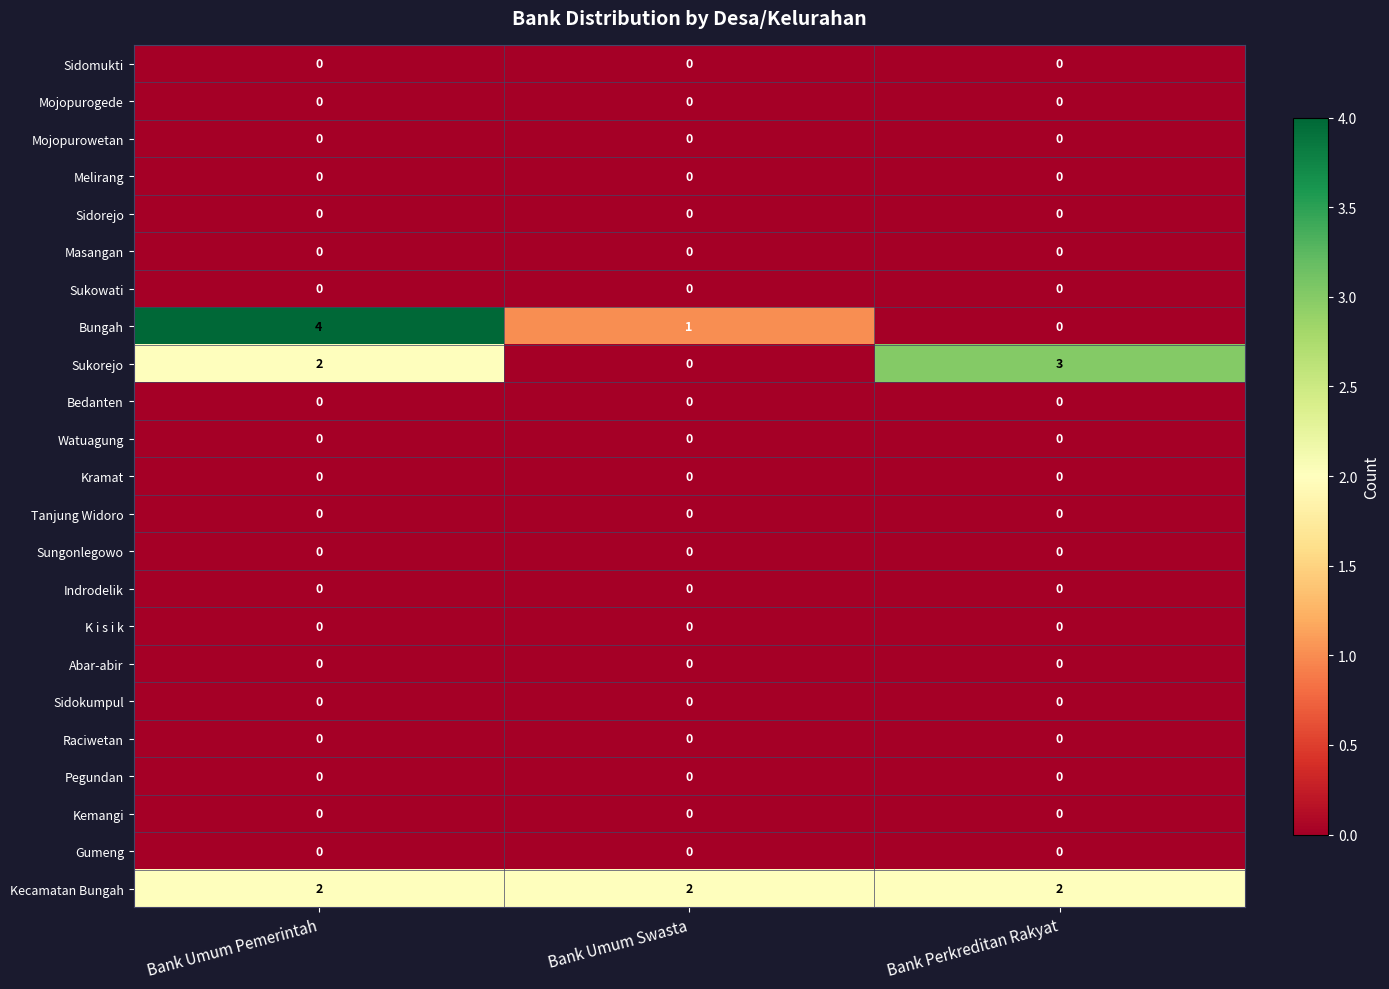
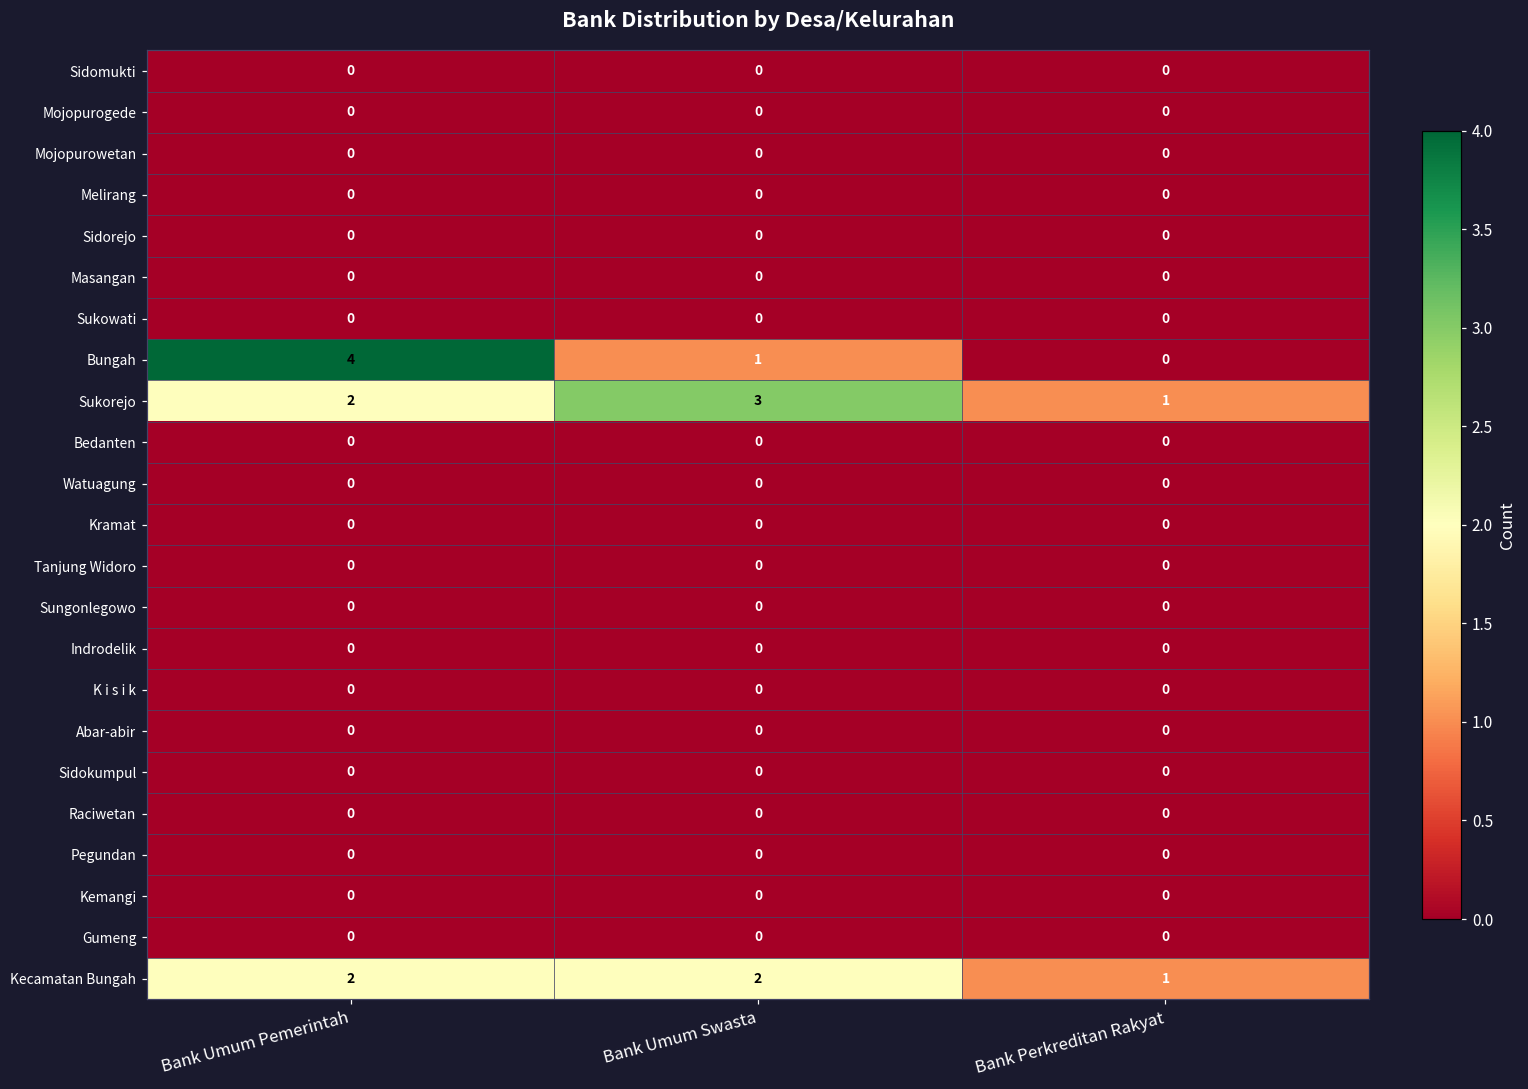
Sukorejo, Bank Umum Swasta: 0 -> 3
Sukorejo, Bank Perkreditan Rakyat: 3 -> 1
Kecamatan Bungah, Bank Perkreditan Rakyat: 2 -> 1
